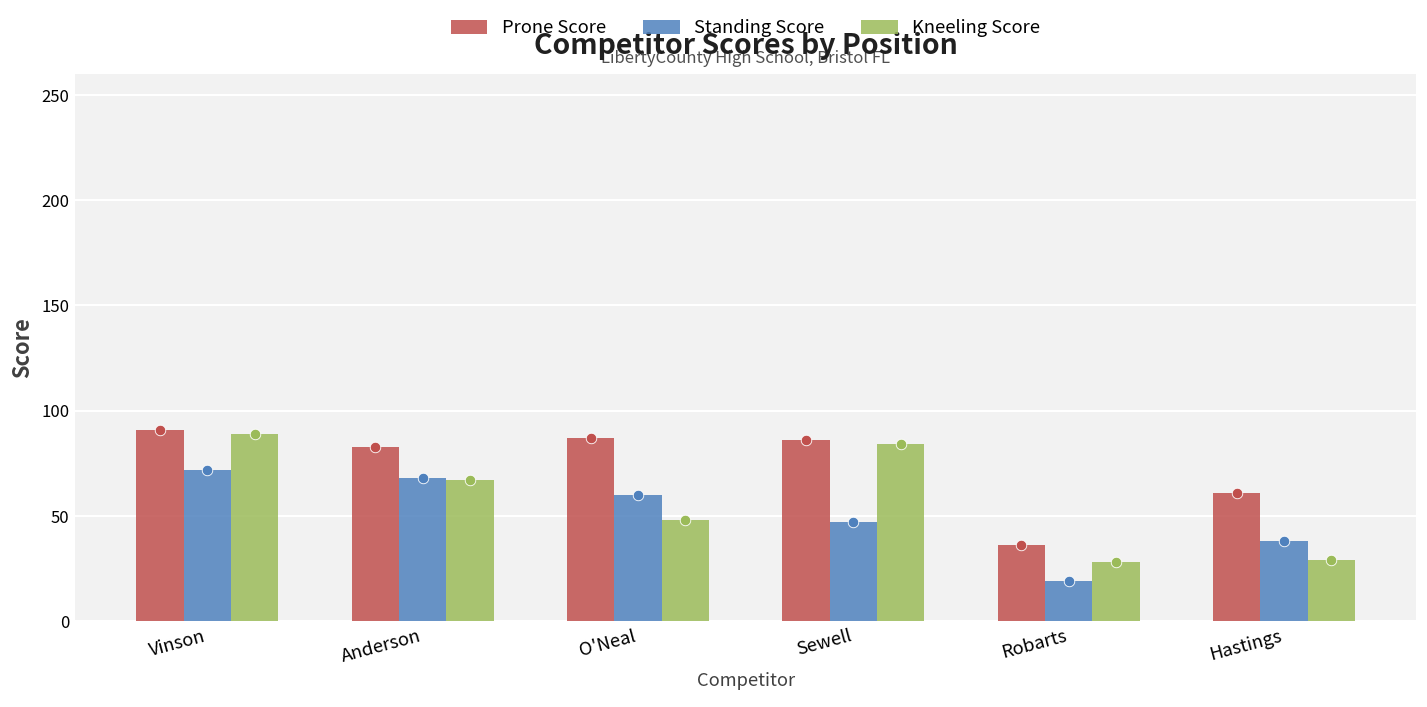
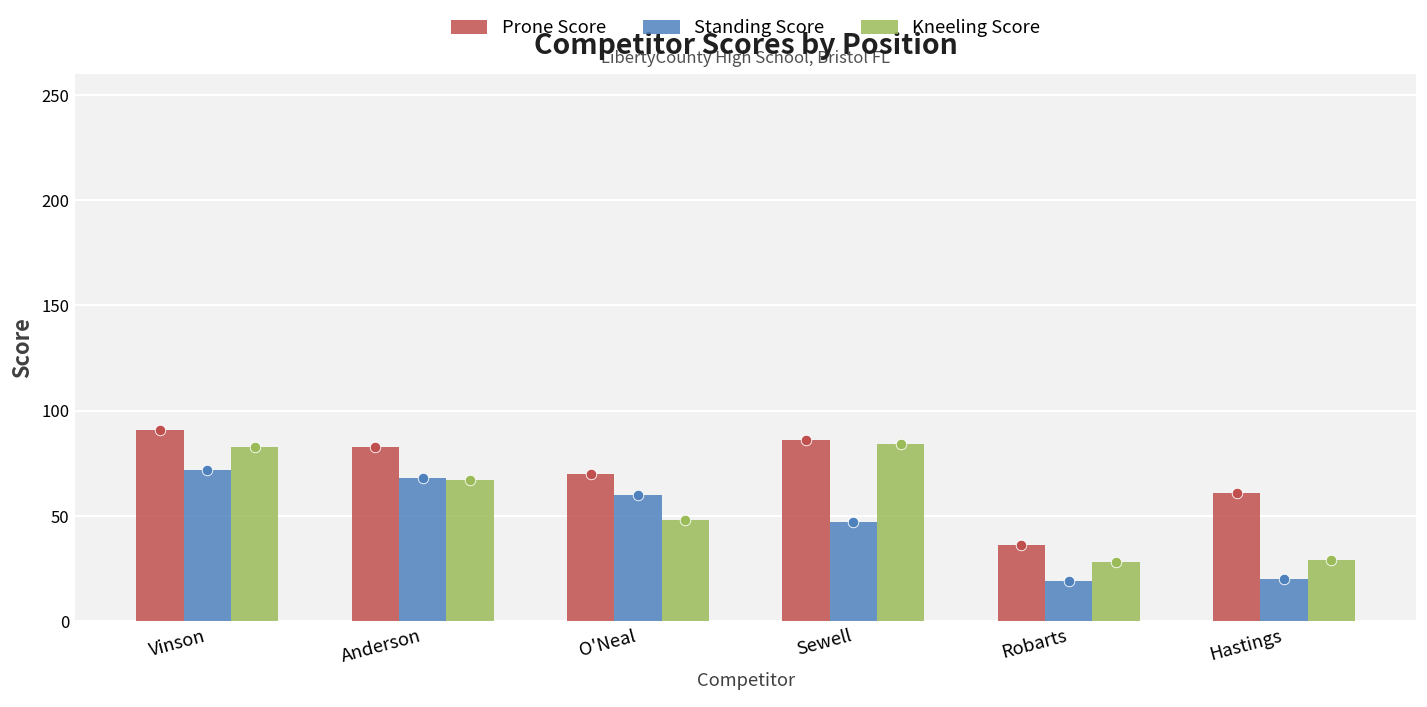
Kneeling Score, Vinson: 89 -> 83
Prone Score, O'Neal: 87 -> 70
Standing Score, Hastings: 38 -> 20
